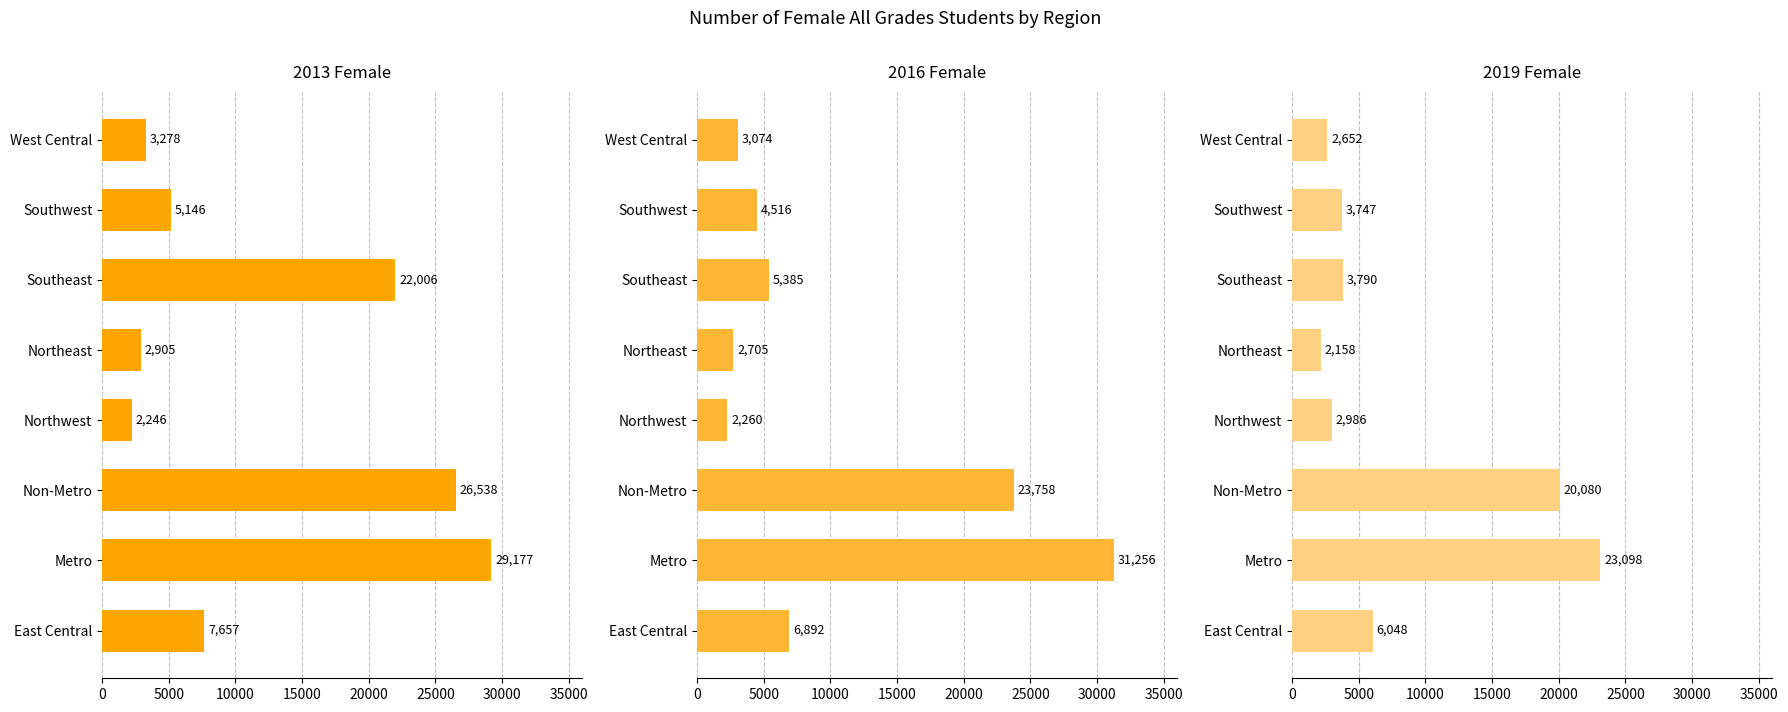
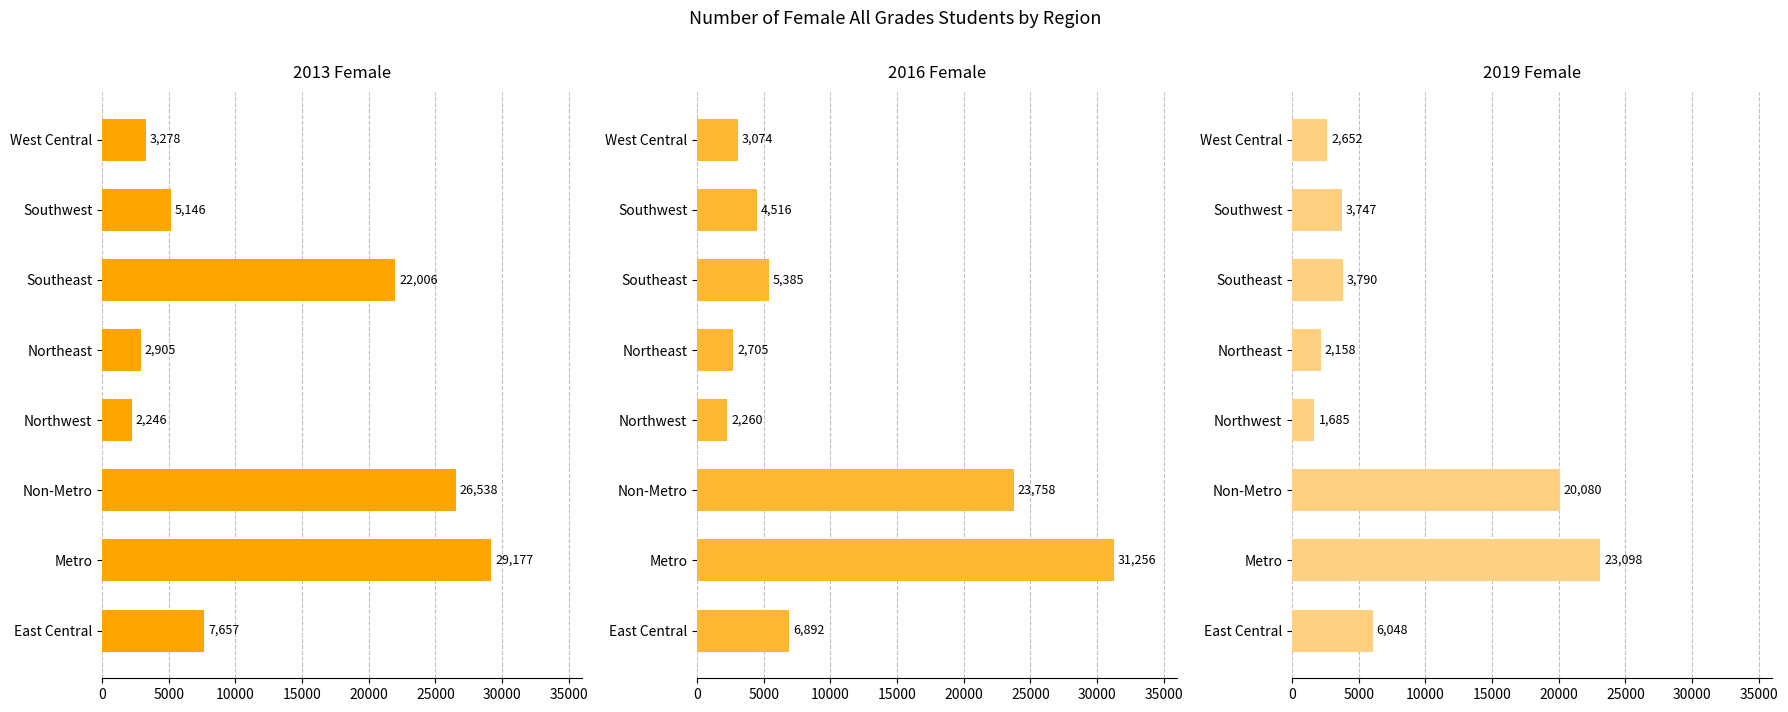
2019 Female, Northwest: 2,986 -> 1,685
